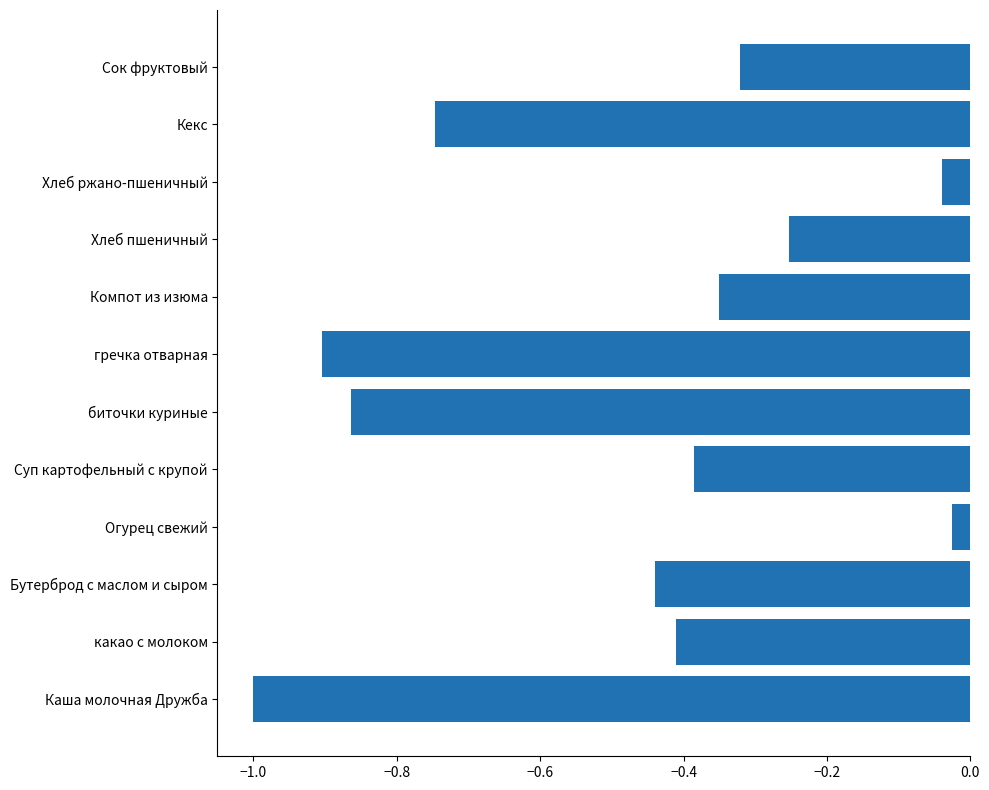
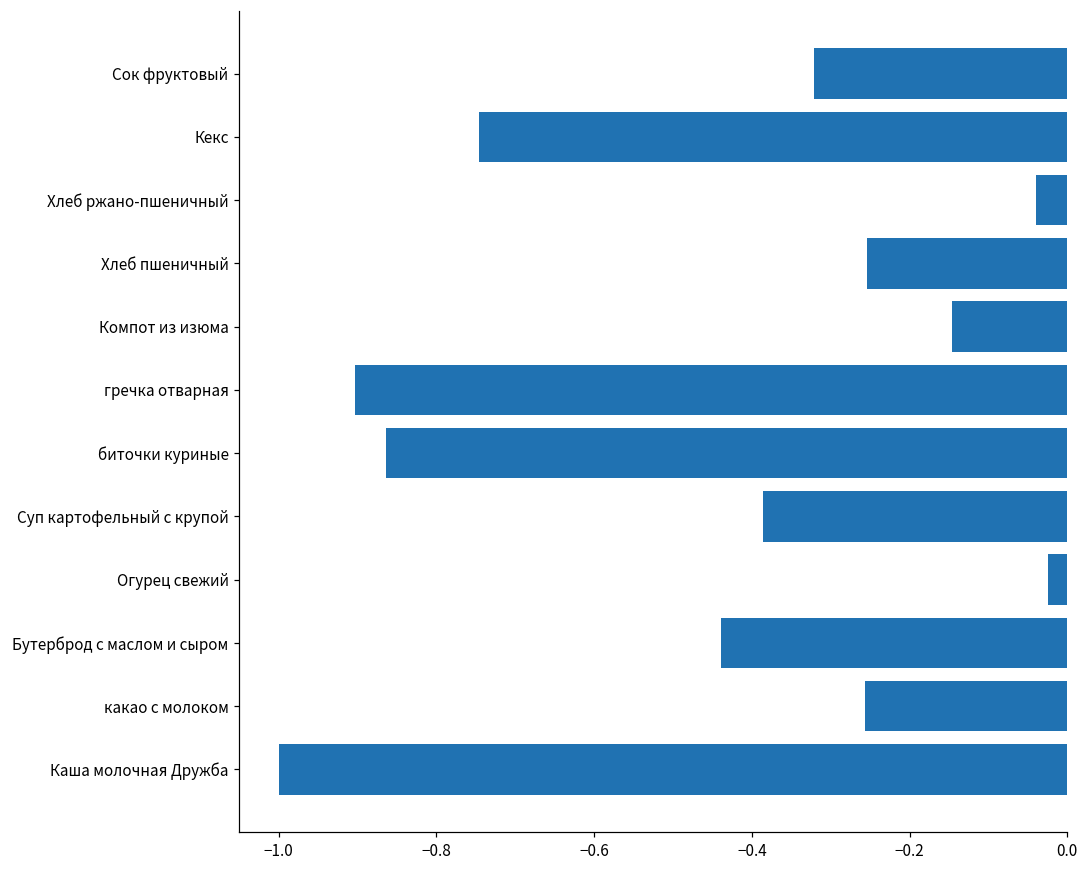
Компот из изюма: -0.35 -> -0.15
какао с молоком: -0.41 -> -0.26
